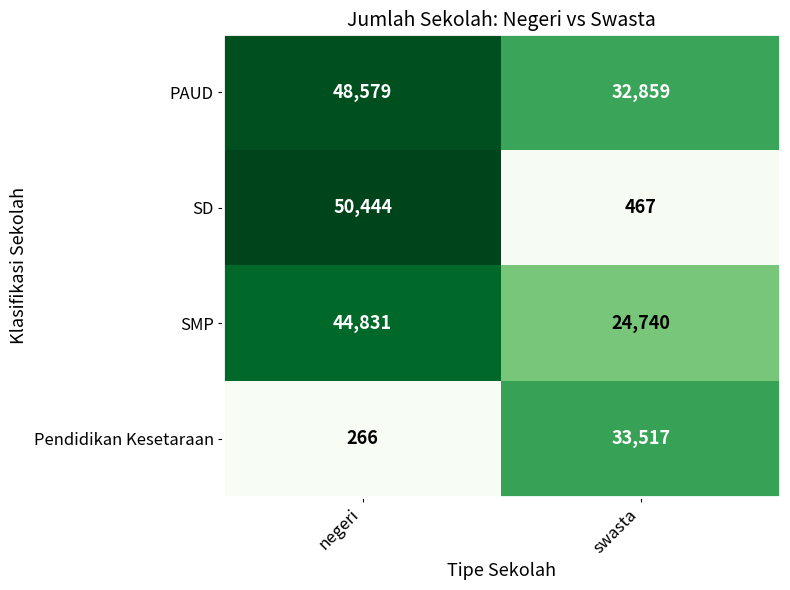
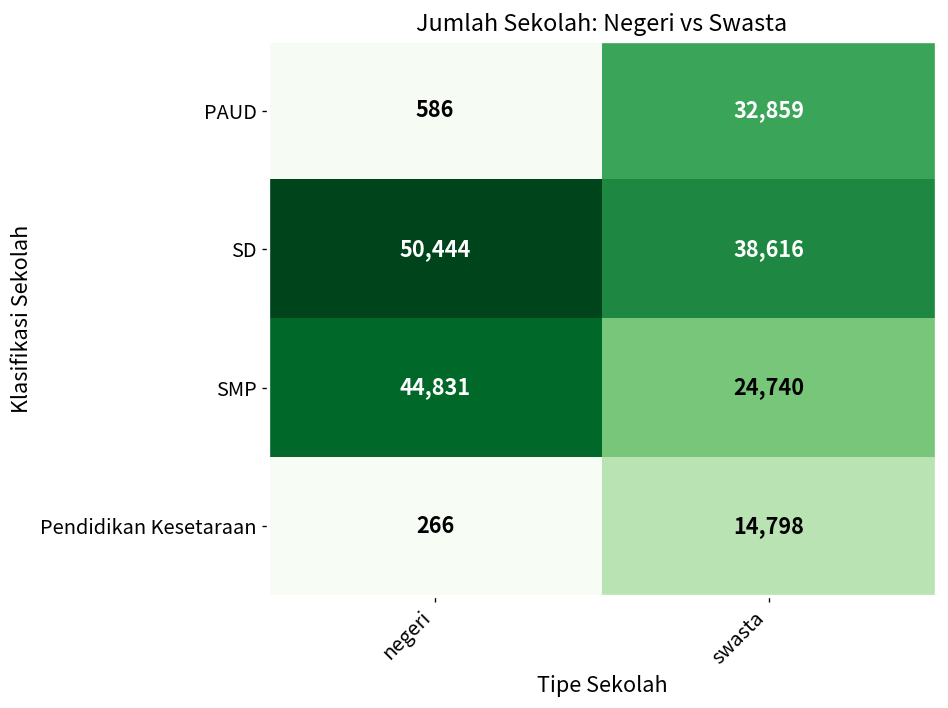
PAUD, negeri: 48,579 -> 586
SD, swasta: 467 -> 38,616
Pendidikan Kesetaraan, swasta: 33,517 -> 14,798
